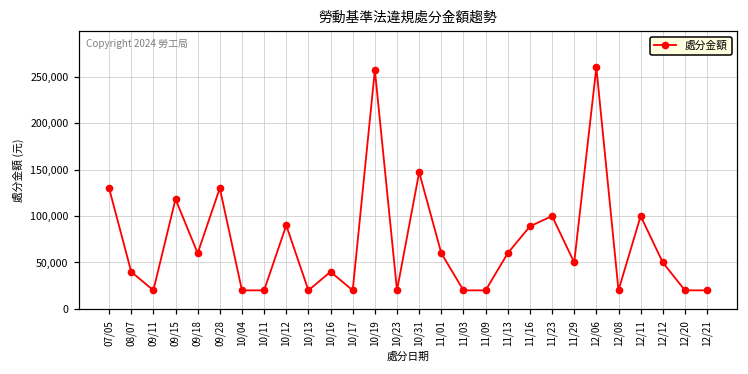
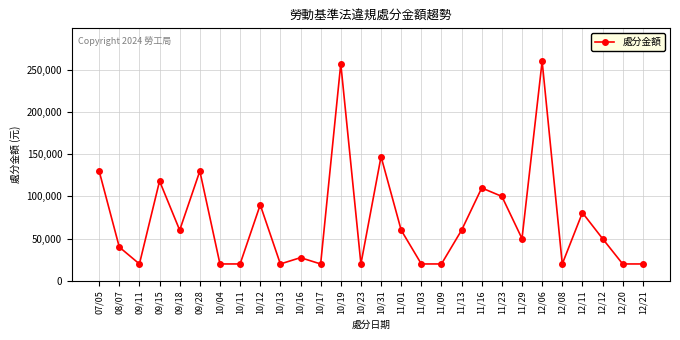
10/16: 40,000 -> 30,000
11/16: 90,000 -> 110,000
12/11: 100,000 -> 80,000
